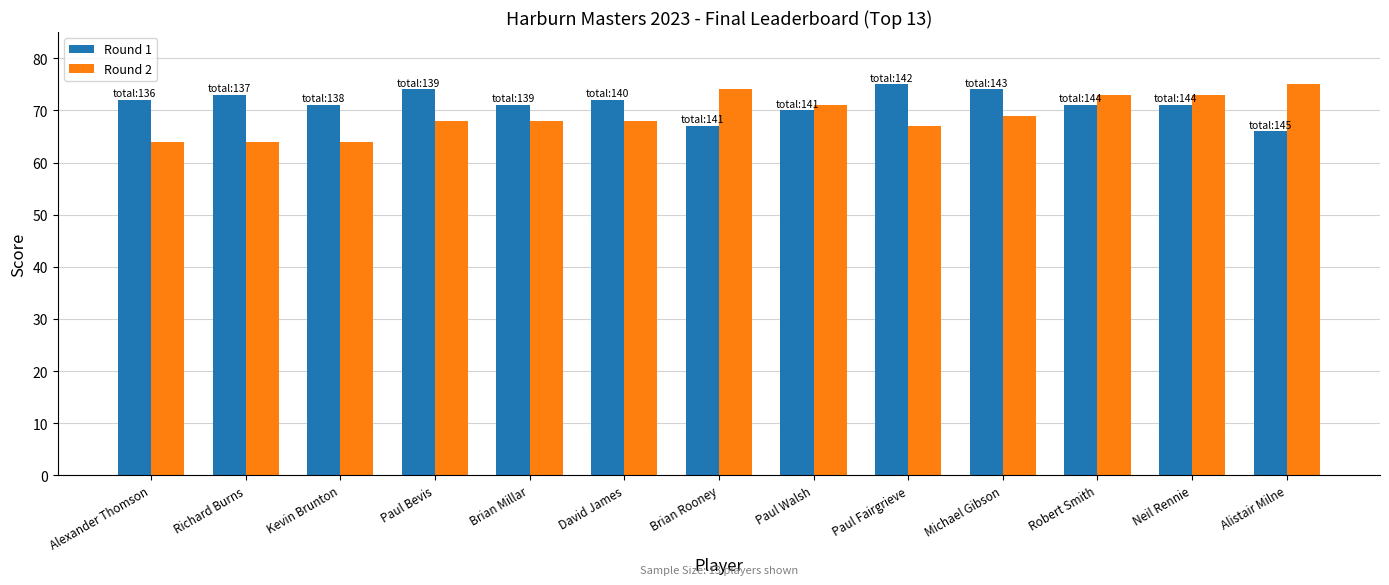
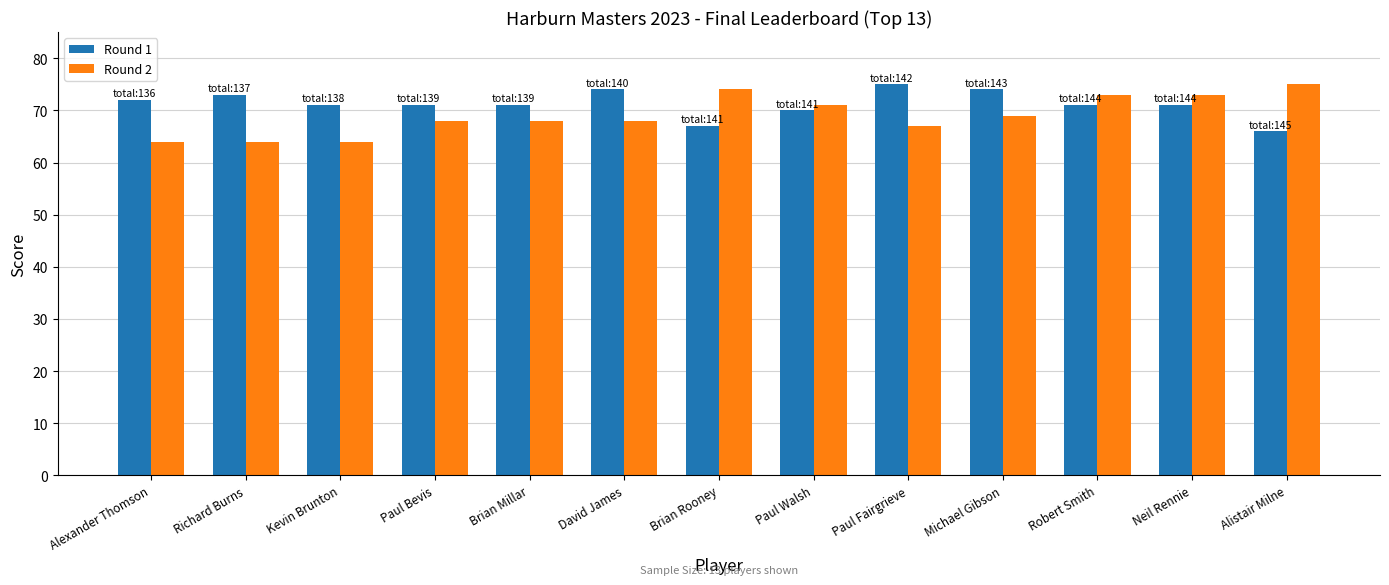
Round 1, Paul Bevis: 74 -> 71
Round 1, David James: 72 -> 74
